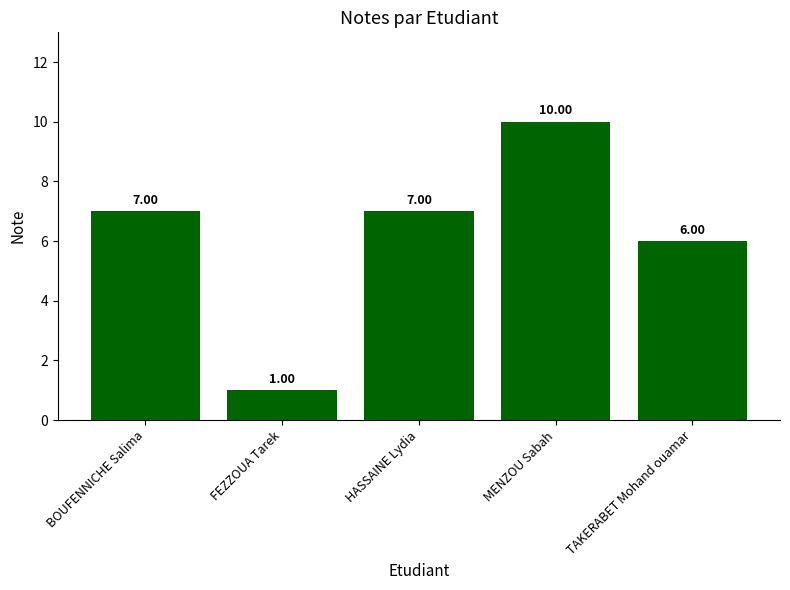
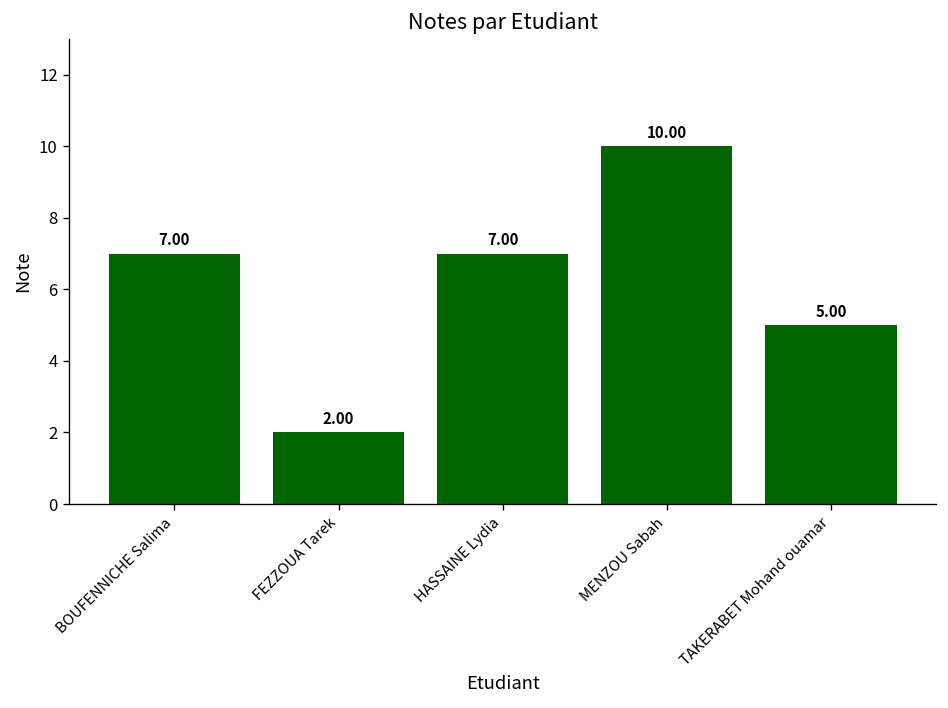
FEZZOUA Tarek: 1.00 -> 2.00
TAKERABET Mohand ouamar: 6.00 -> 5.00
